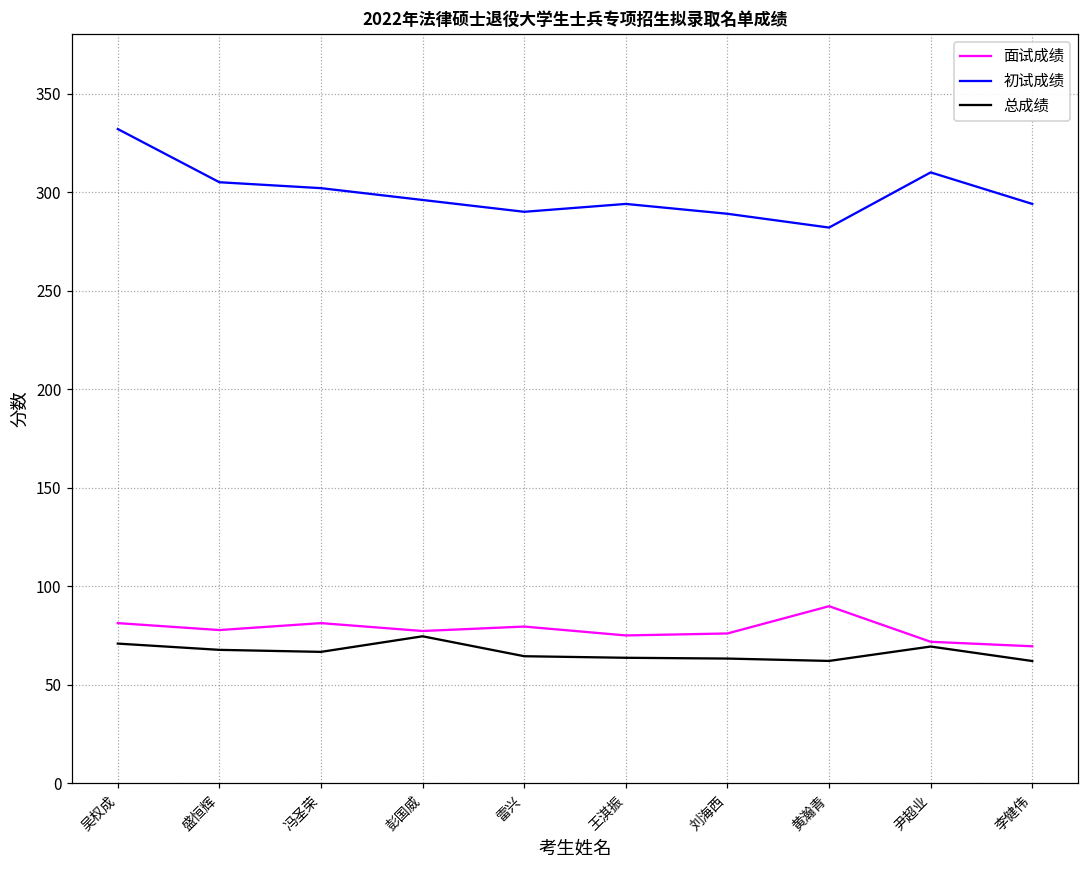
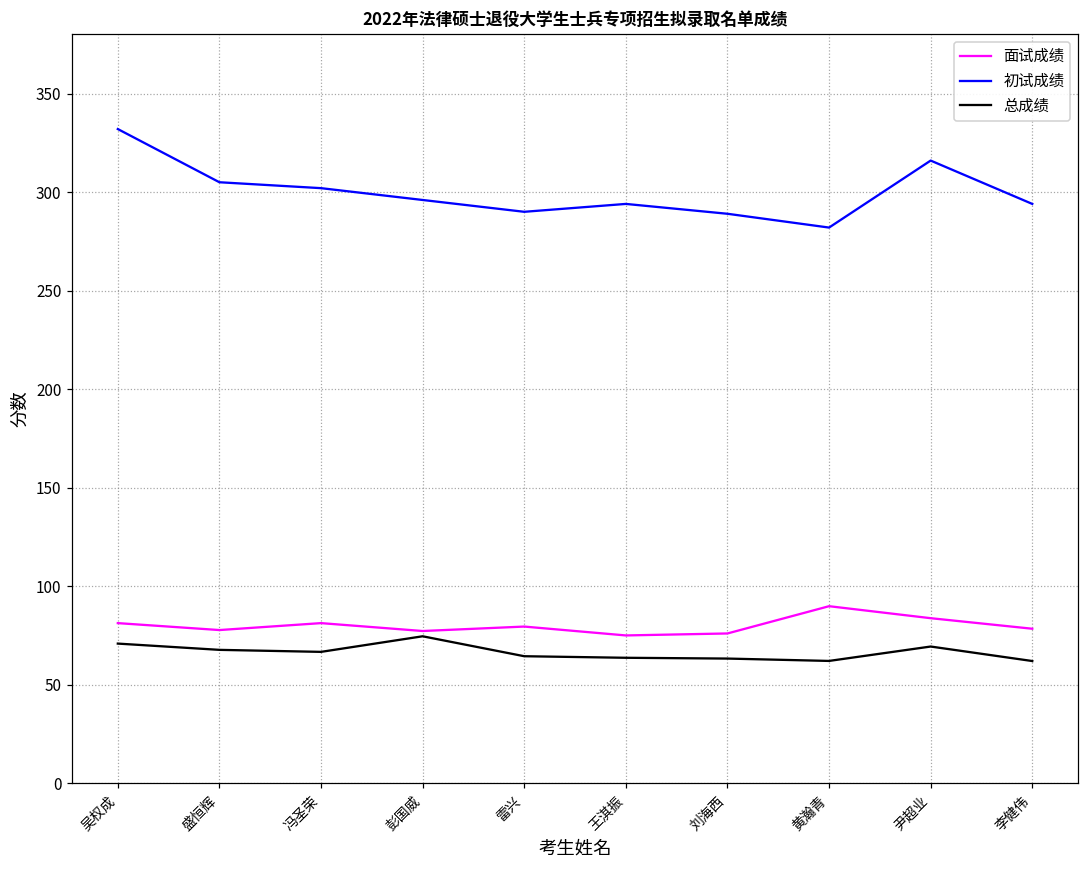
面试成绩, 尹超业: 72 -> 84
初试成绩, 尹超业: 310 -> 316
面试成绩, 李健伟: 70 -> 78
